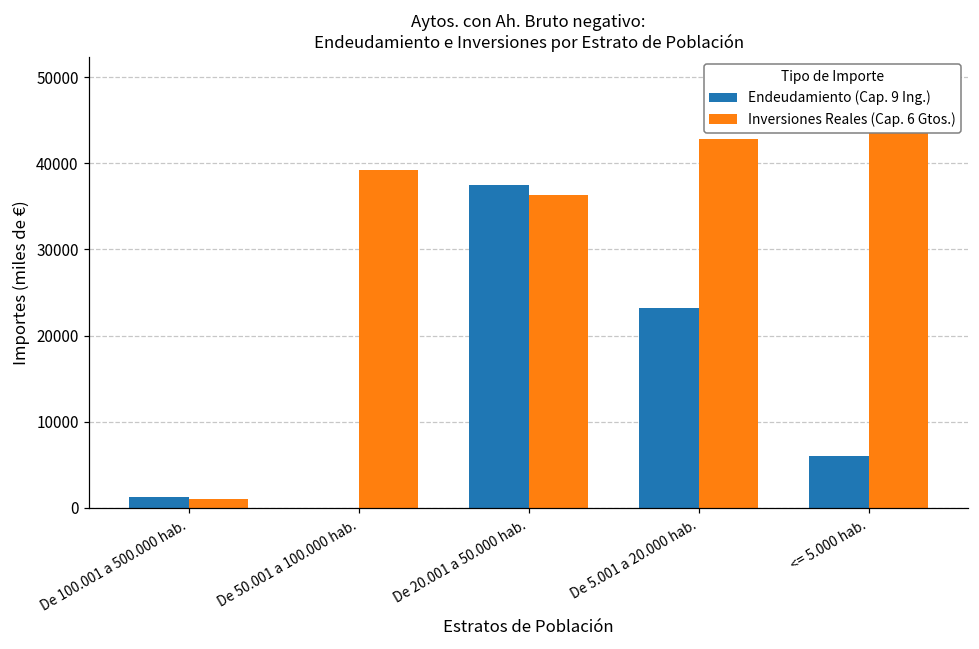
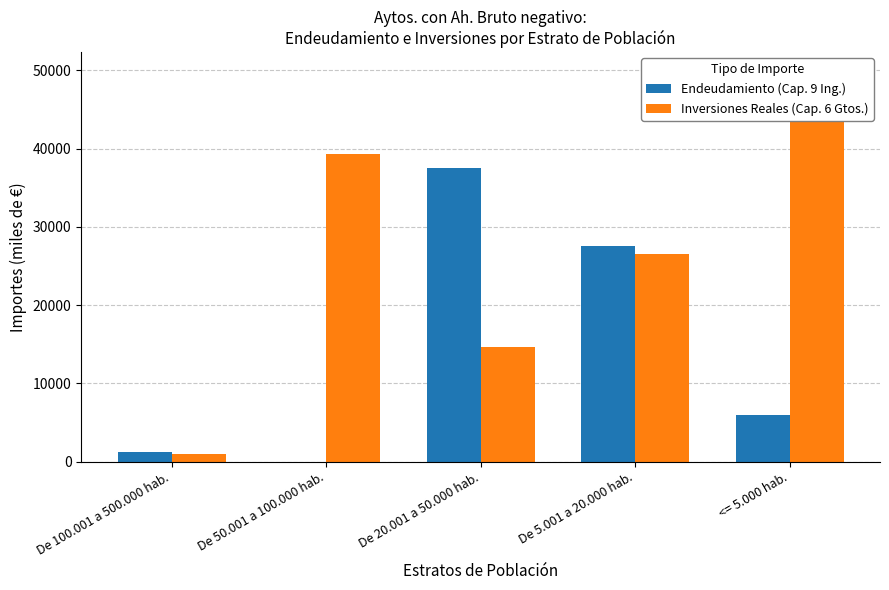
Inversiones Reales (Cap. 6 Gtos.), De 20.001 a 50.000 hab.: 36000 -> 15000
Endeudamiento (Cap. 9 Ing.), De 5.001 a 20.000 hab.: 23000 -> 28000
Inversiones Reales (Cap. 6 Gtos.), De 5.001 a 20.000 hab.: 43000 -> 27000
